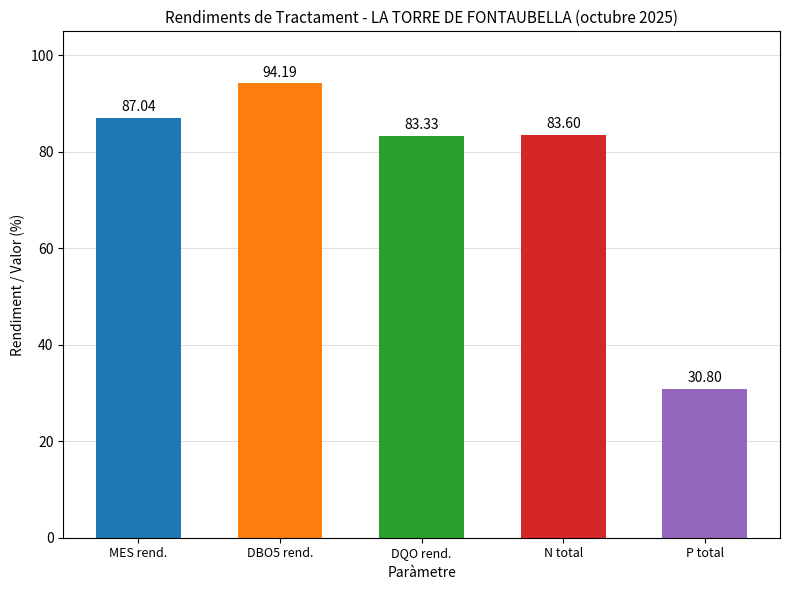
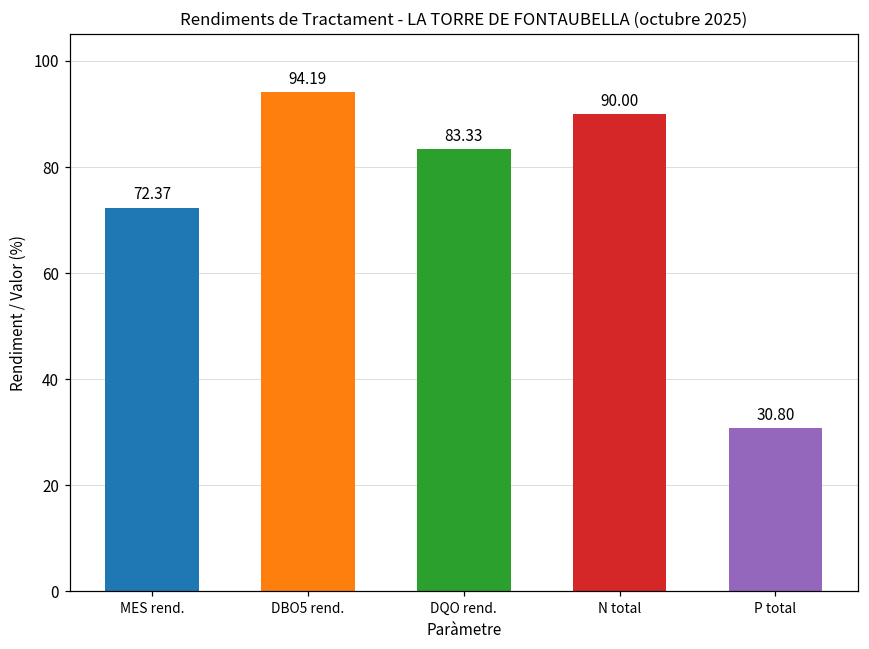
MES rend.: 87.04 -> 72.37
N total: 83.60 -> 90.00
